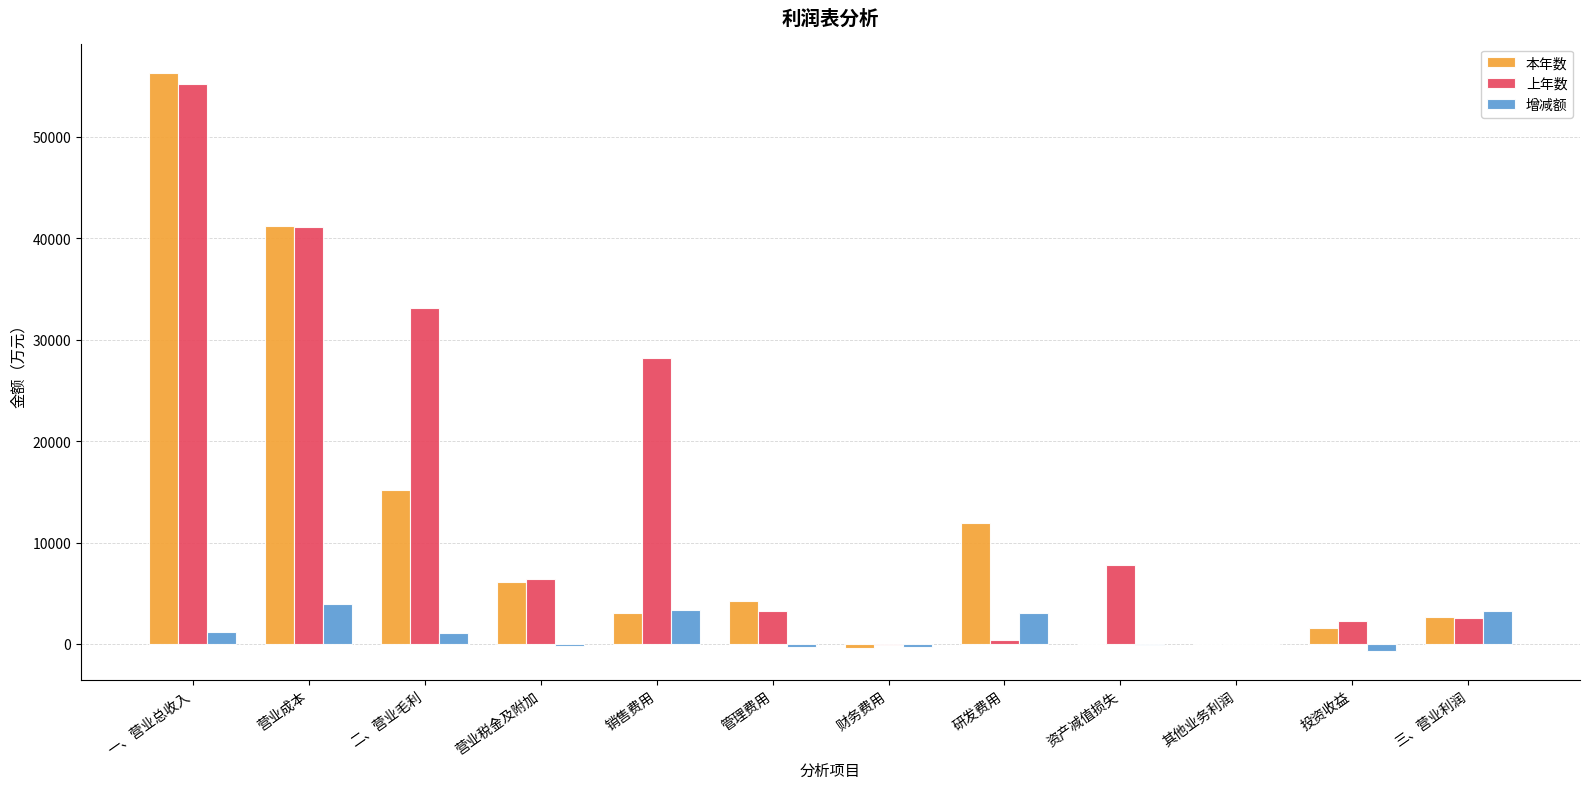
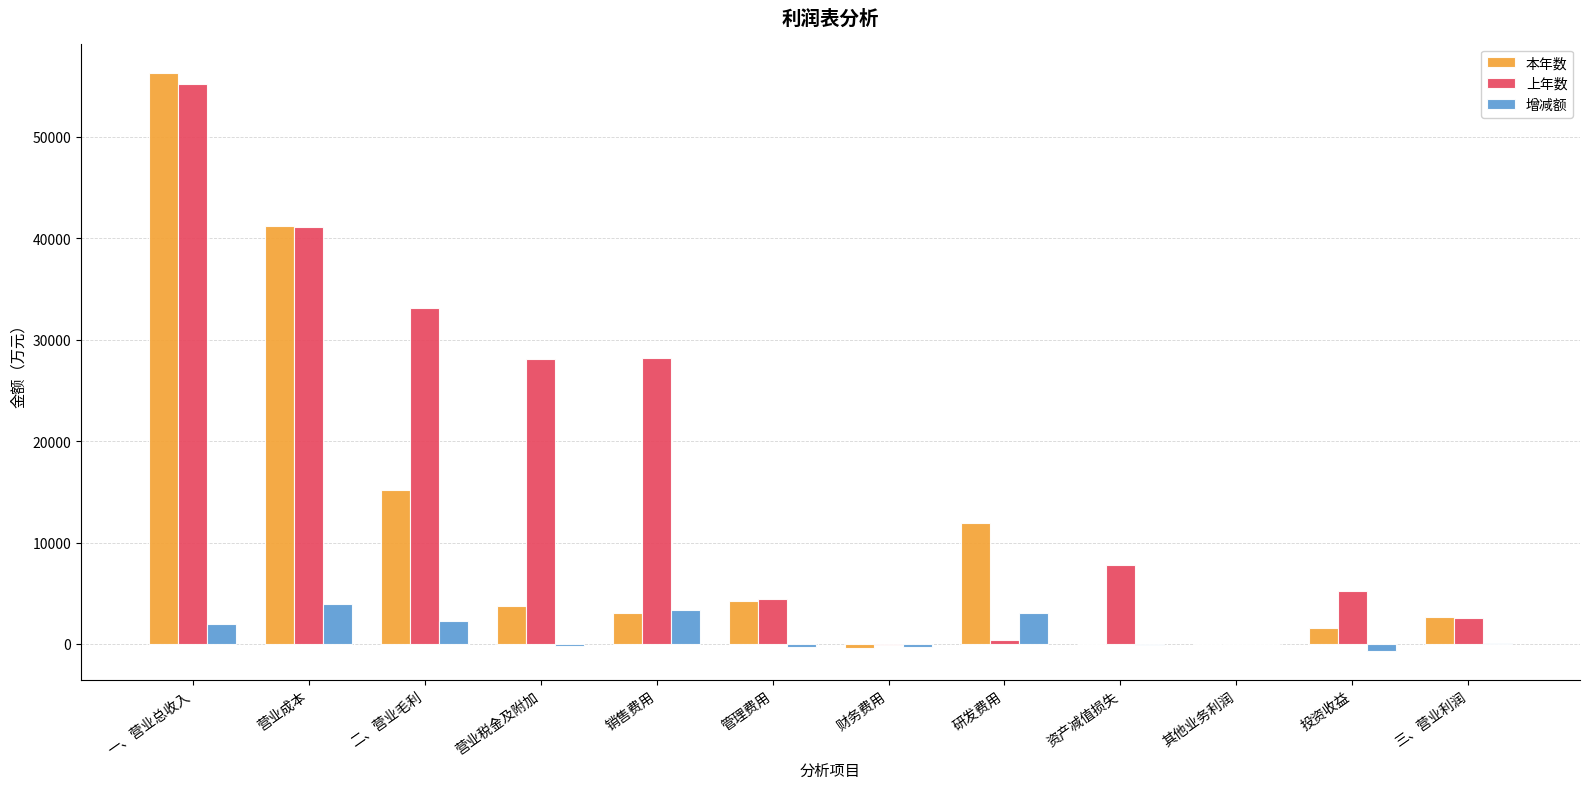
增减额, 一、营业总收入: 1200 -> 2000
增减额, 二、营业毛利: 1100 -> 2300
本年数, 营业税金及附加: 6100 -> 3700
上年数, 营业税金及附加: 6400 -> 28100
上年数, 管理费用: 3200 -> 4500
上年数, 投资收益: 2300 -> 5200
增减额, 三、营业利润: 3300 -> 100
